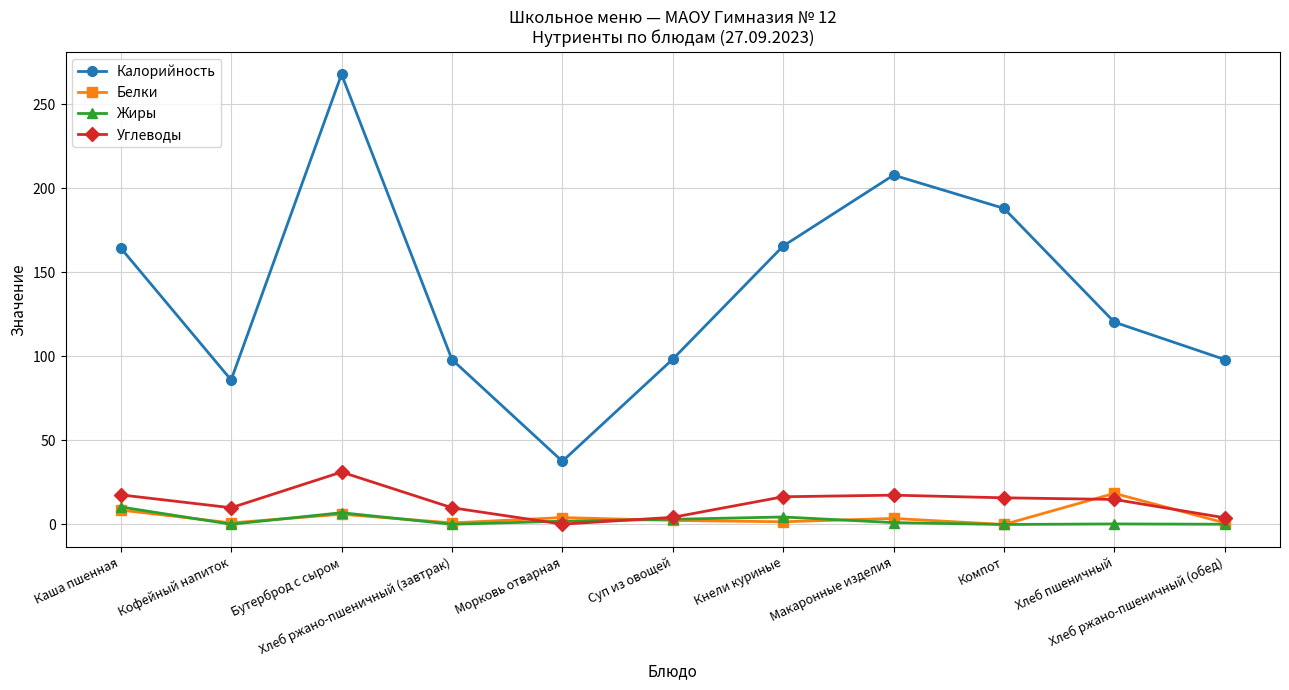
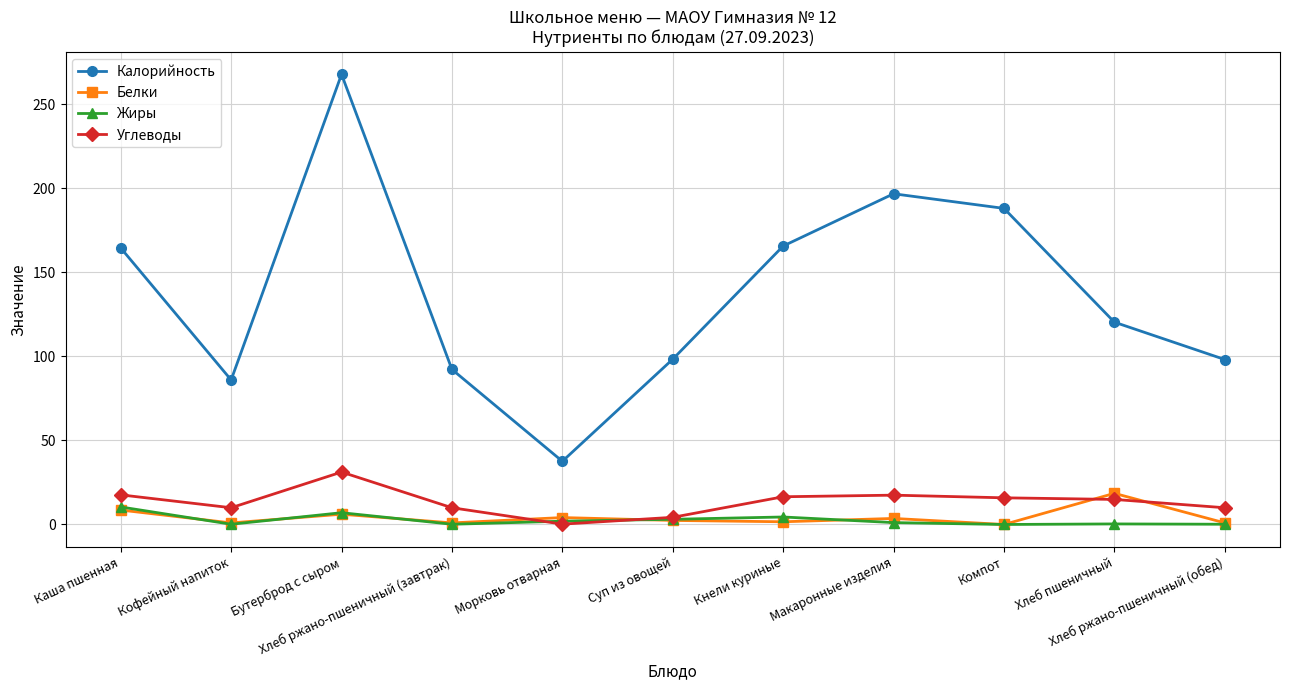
Калорийность, Хлеб ржано-пшеничный (завтрак): 98 -> 92
Калорийность, Макаронные изделия: 208 -> 197
Углеводы, Хлеб ржано-пшеничный (обед): 4 -> 10
